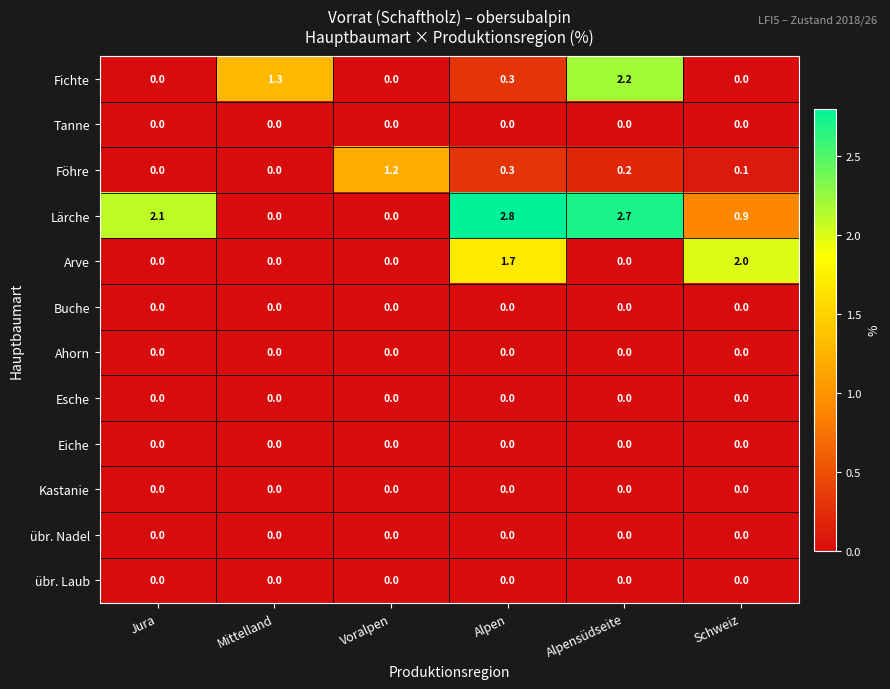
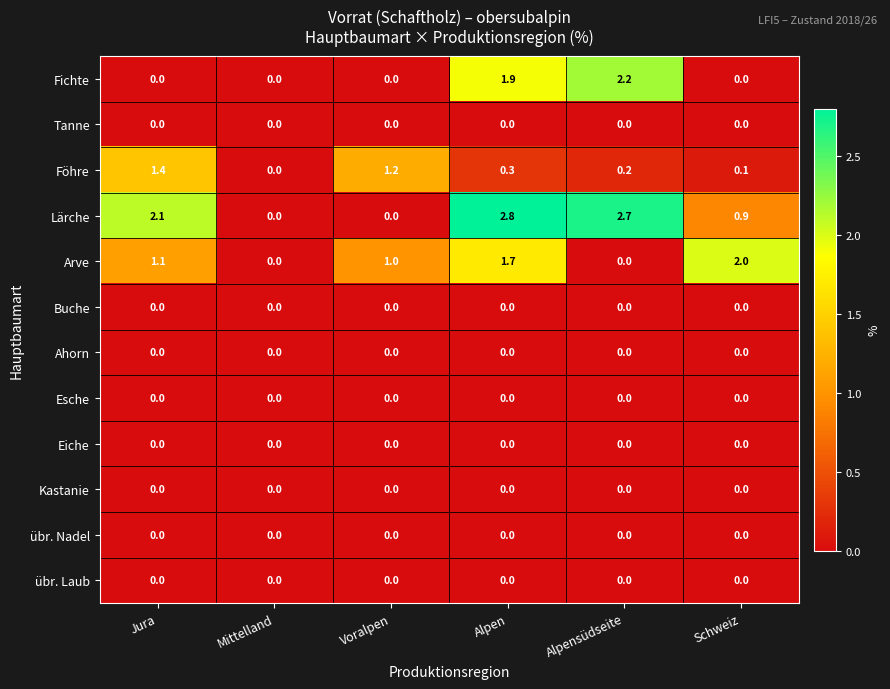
Fichte, Mittelland: 1.3 -> 0.0
Fichte, Alpen: 0.3 -> 1.9
Föhre, Jura: 0.0 -> 1.4
Arve, Jura: 0.0 -> 1.1
Arve, Voralpen: 0.0 -> 1.0
